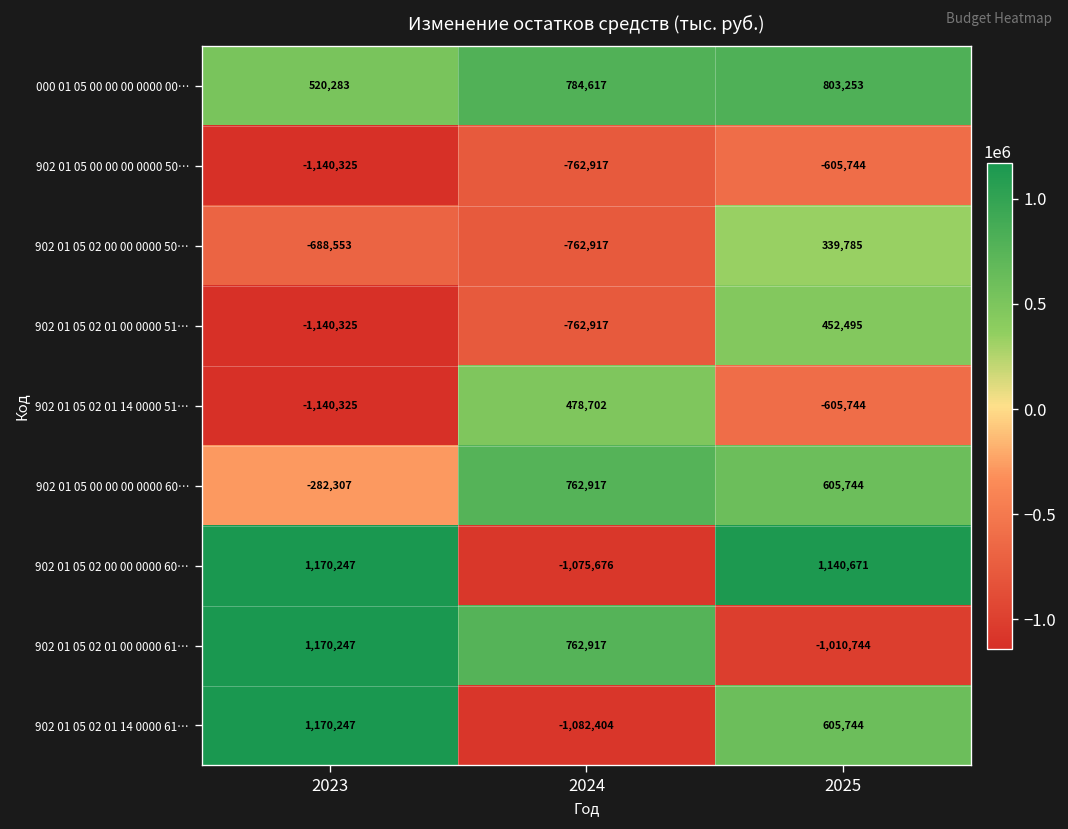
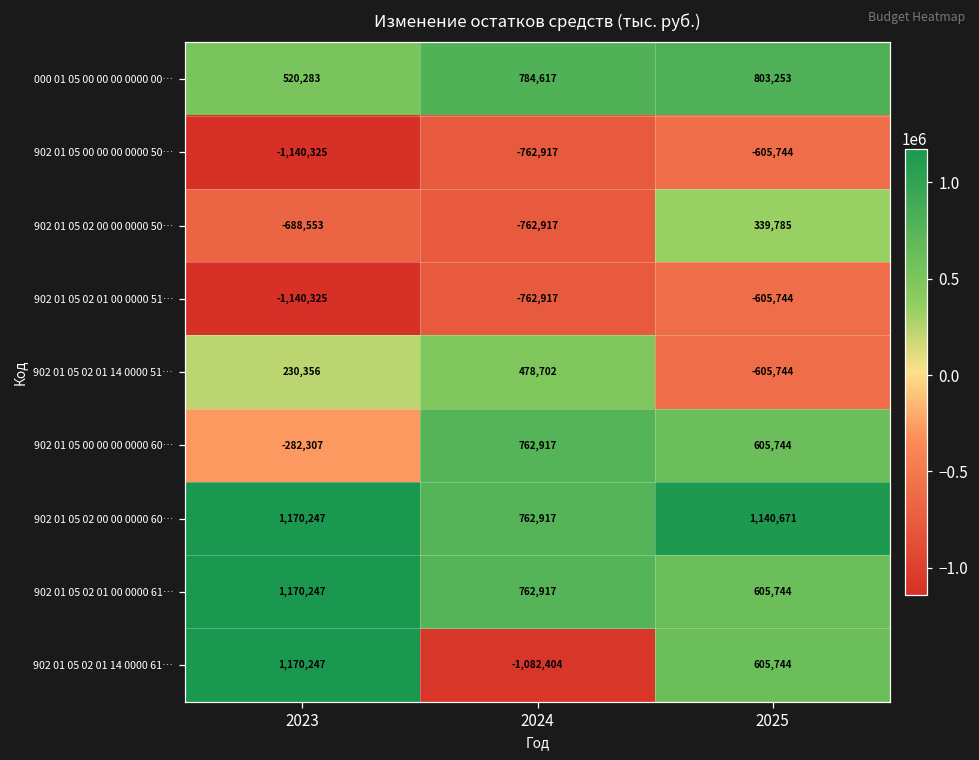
902 01 05 02 01 00 0000 51…, 2025: 452,495 -> -605,744
902 01 05 02 01 14 0000 51…, 2023: -1,140,325 -> 230,356
902 01 05 02 00 00 0000 60…, 2024: -1,075,676 -> 762,917
902 01 05 02 01 00 0000 61…, 2025: -1,010,744 -> 605,744
